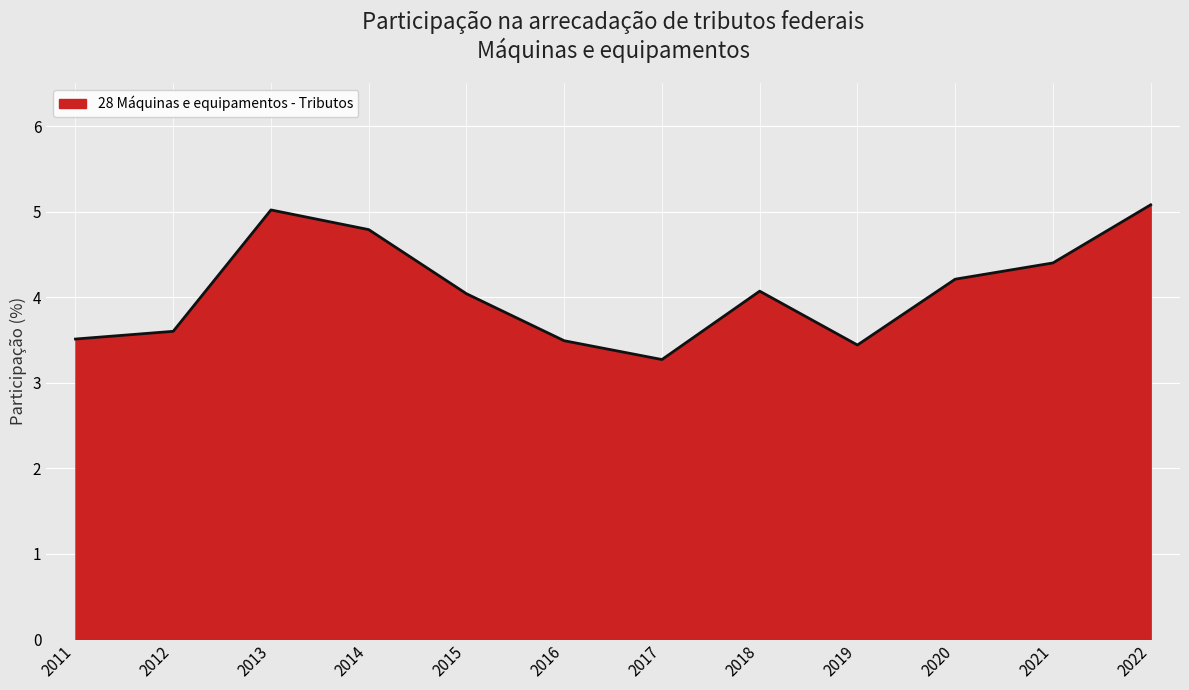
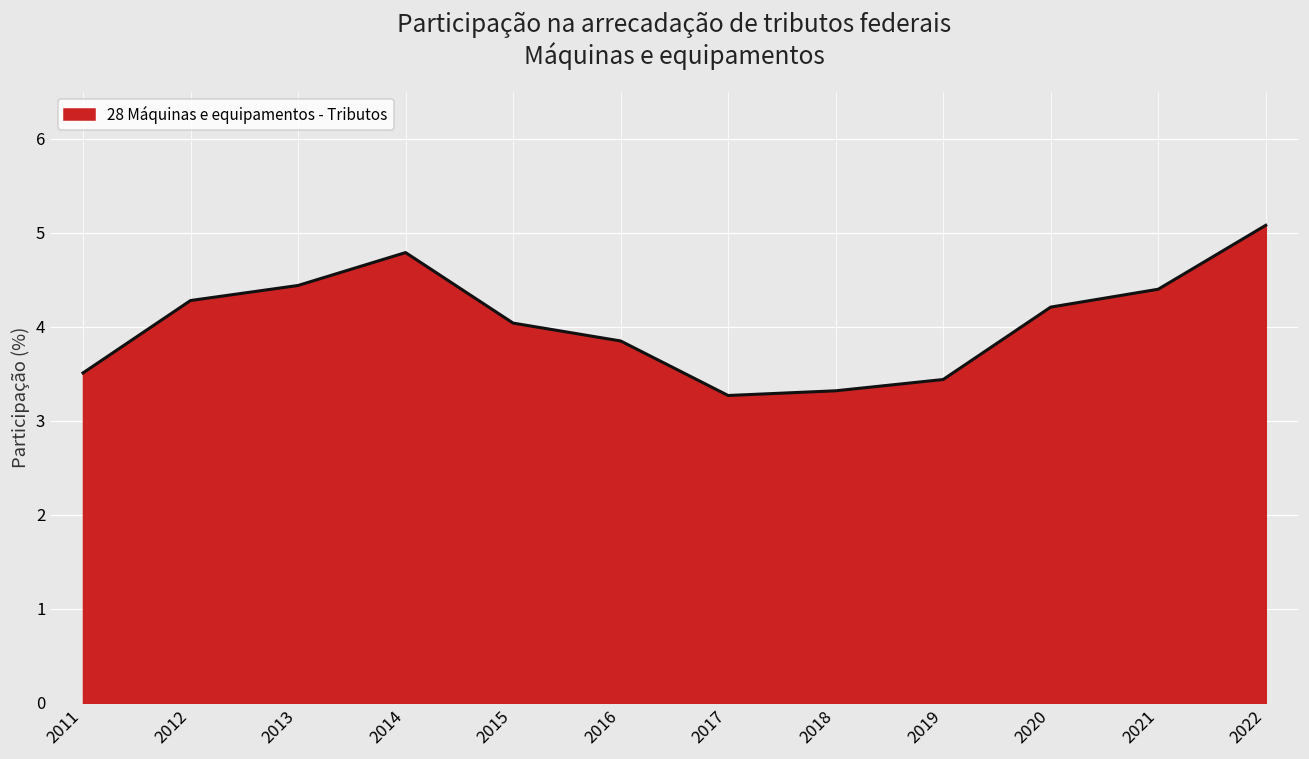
2012: 3.6 -> 4.3
2013: 5.0 -> 4.4
2016: 3.5 -> 3.9
2018: 4.1 -> 3.3
